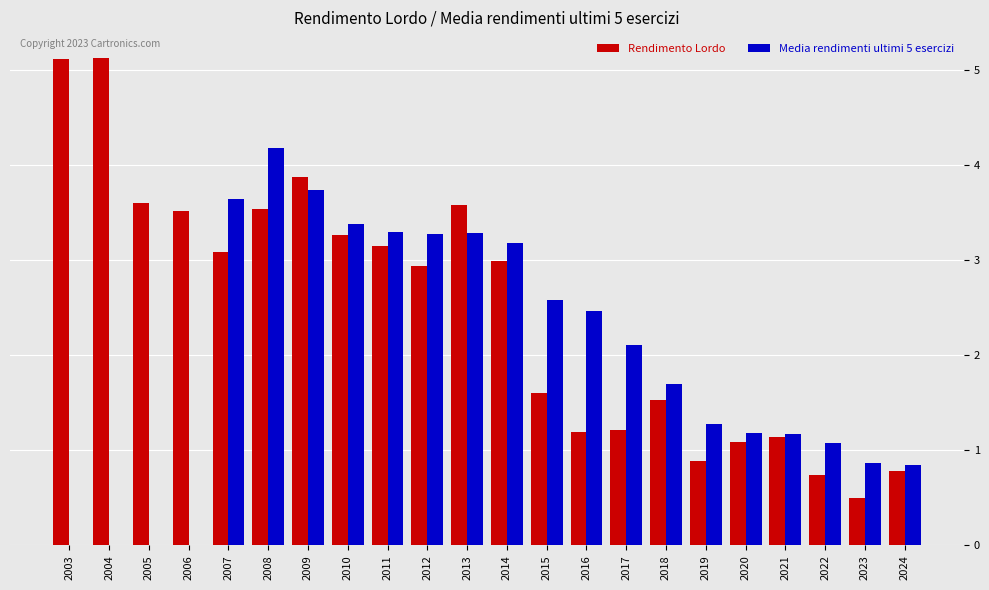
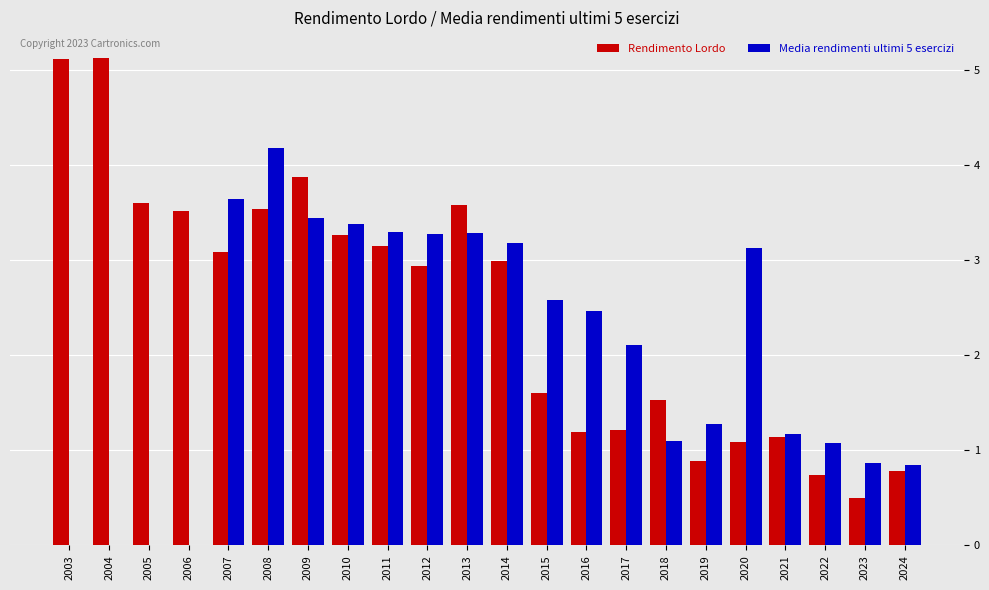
Media rendimenti ultimi 5 esercizi, 2009: 3.7 -> 3.4
Media rendimenti ultimi 5 esercizi, 2018: 1.7 -> 1.1
Media rendimenti ultimi 5 esercizi, 2020: 1.2 -> 3.1
